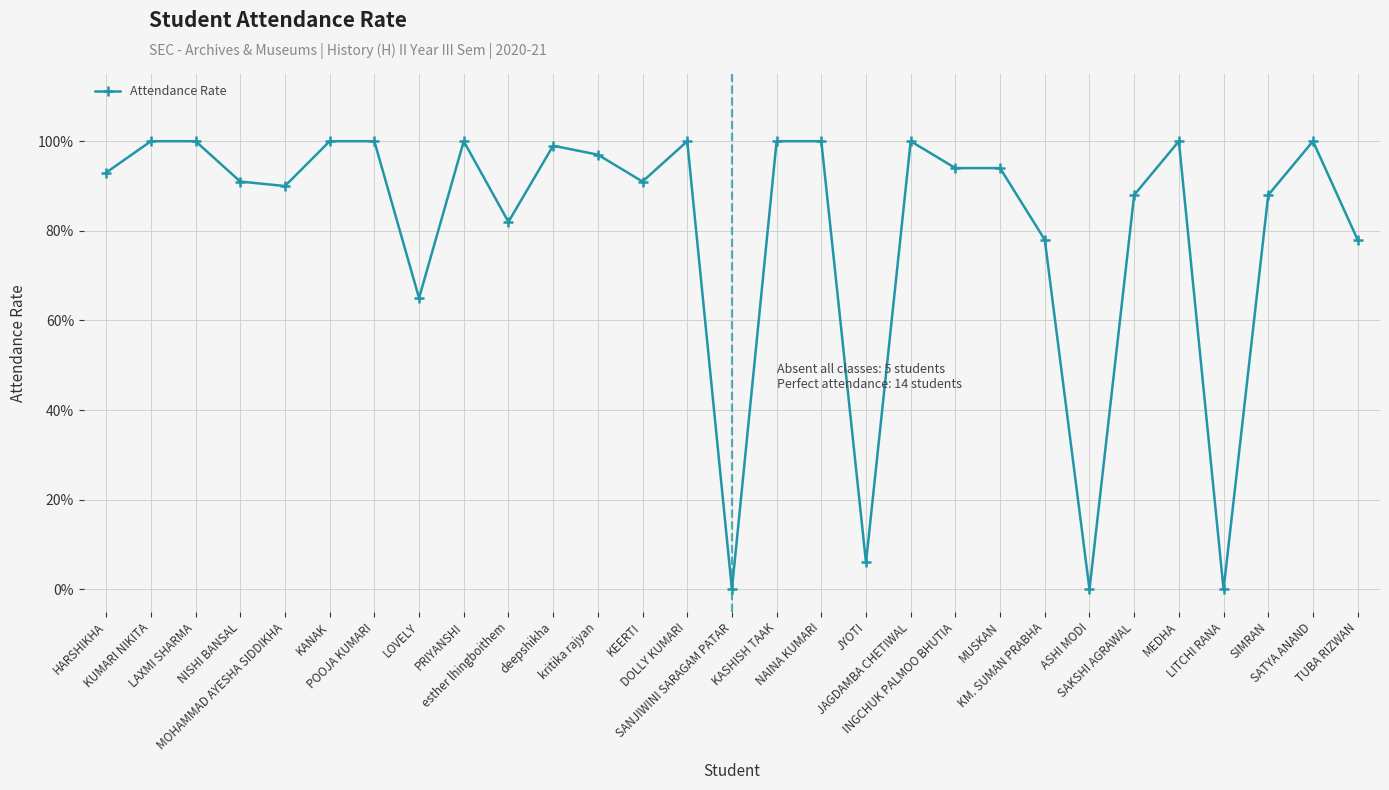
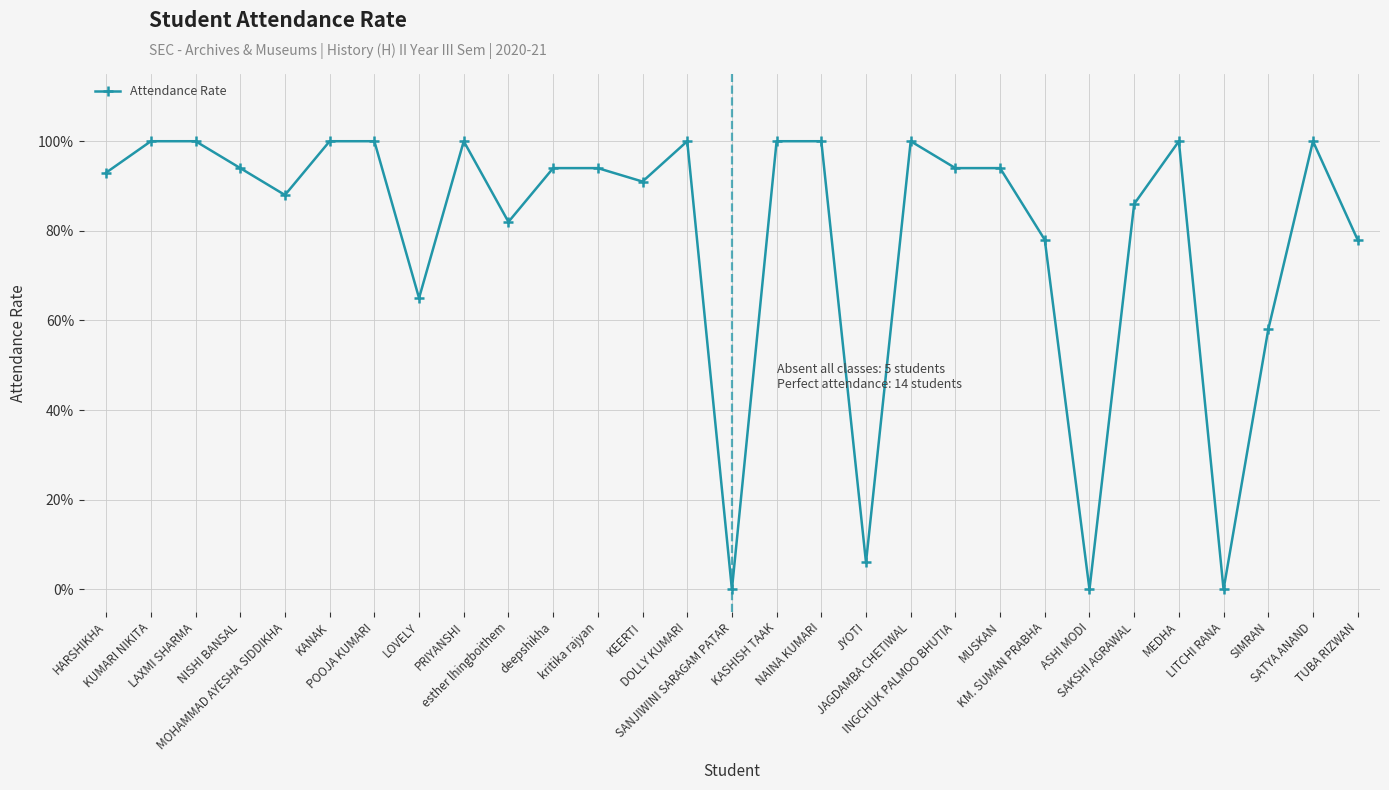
NISHI BANSAL: 91% -> 94%
MOHAMMAD AYESHA SIDDIKHA: 90% -> 88%
deepshikha: 99% -> 94%
kritika rajyan: 97% -> 94%
SAKSHI AGRAWAL: 88% -> 86%
SIMRAN: 88% -> 58%
